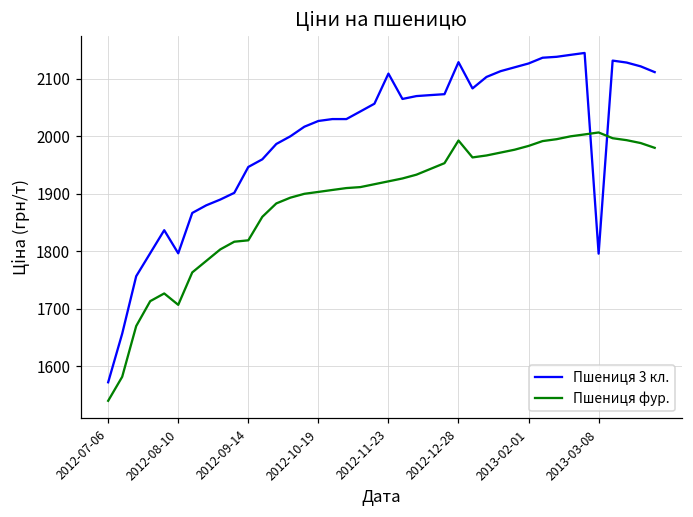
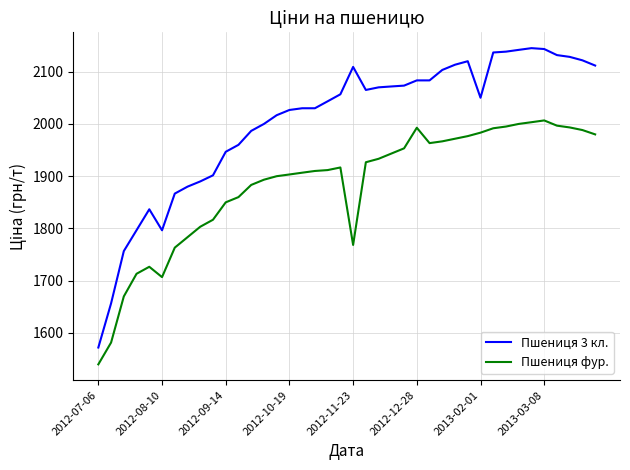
Пшениця фур., 2012-09-14: 1820 -> 1850
Пшениця фур., 2012-11-23: 1920 -> 1770
Пшениця 3 кл., 2012-12-28: 2130 -> 2080
Пшениця 3 кл., 2013-02-01: 2130 -> 2050
Пшениця 3 кл., 2013-03-08: 1800 -> 2140
